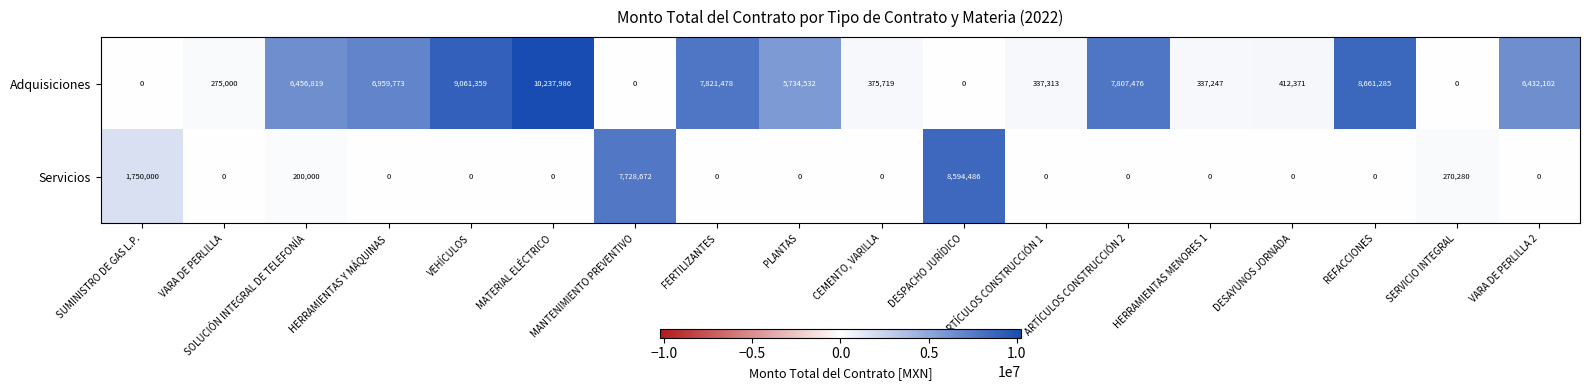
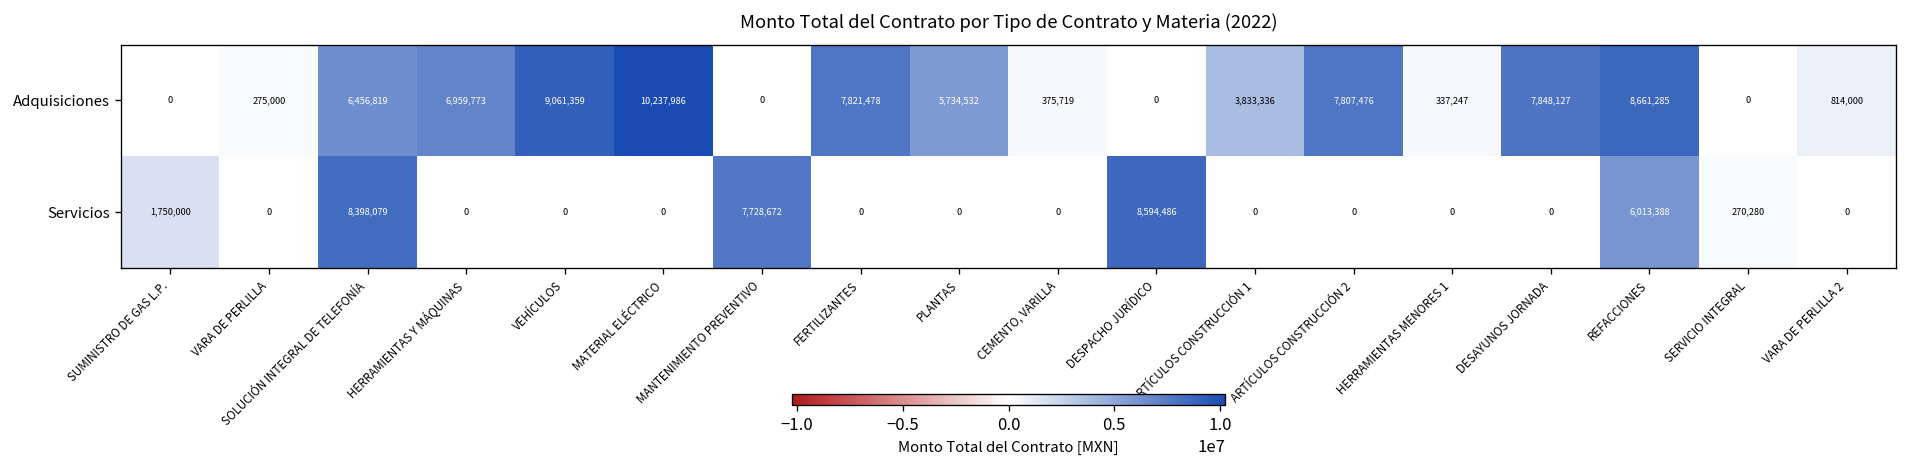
Adquisiciones, ARTÍCULOS CONSTRUCCIÓN 1: 337,313 -> 3,833,336
Adquisiciones, DESAYUNOS JORNADA: 412,371 -> 7,848,127
Adquisiciones, VARA DE PERLILLA 2: 6,432,102 -> 814,000
Servicios, SOLUCIÓN INTEGRAL DE TELEFONÍA: 200,000 -> 8,398,079
Servicios, REFACCIONES: 0 -> 6,013,388
